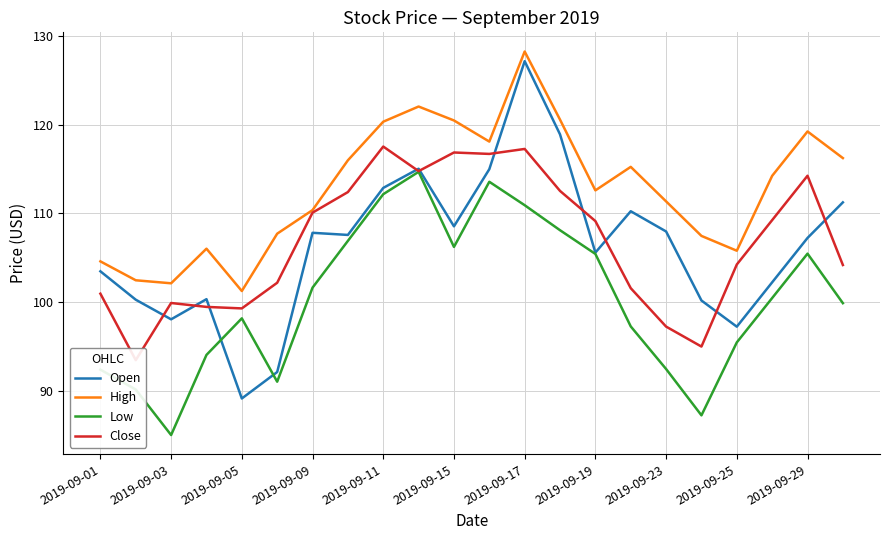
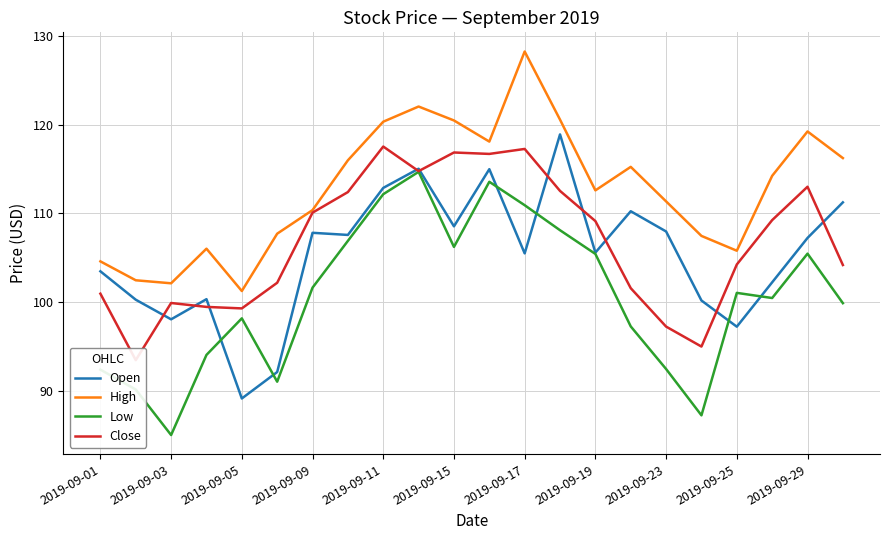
Open, 2019-09-17: 127 -> 105
Low, 2019-09-25: 95 -> 101
Close, 2019-09-29: 114 -> 113
